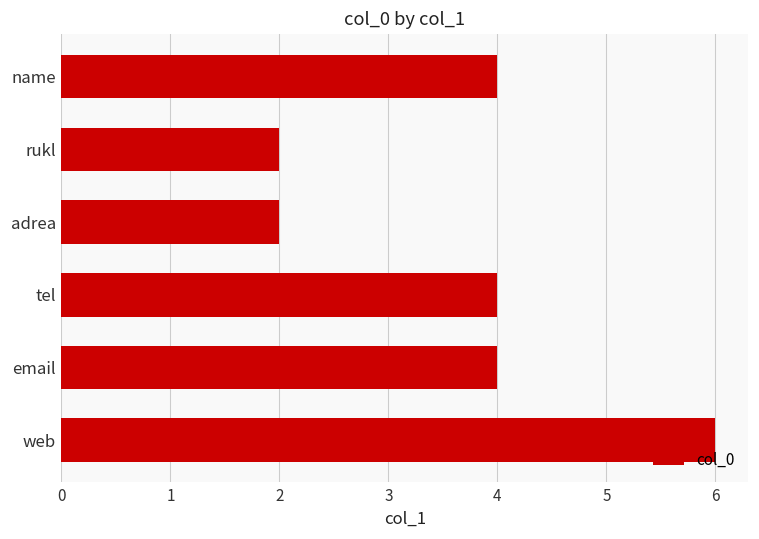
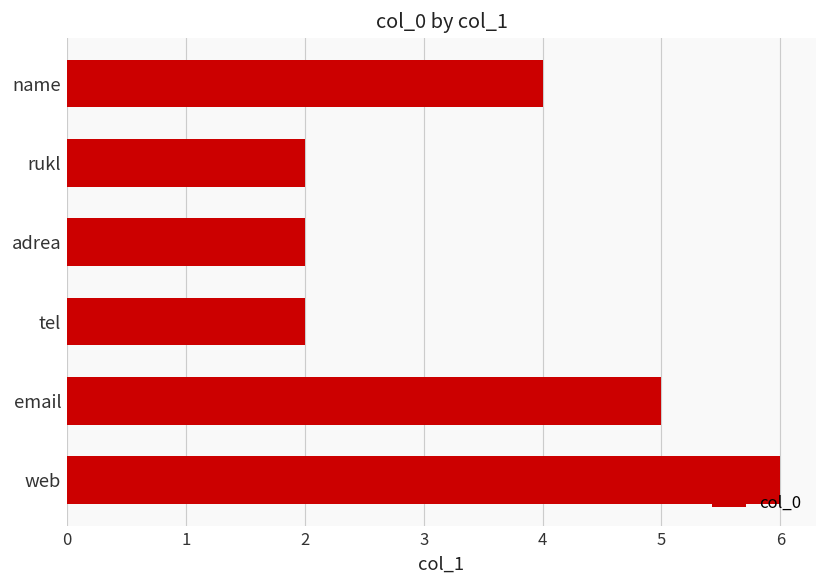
tel: 4 -> 2
email: 4 -> 5
